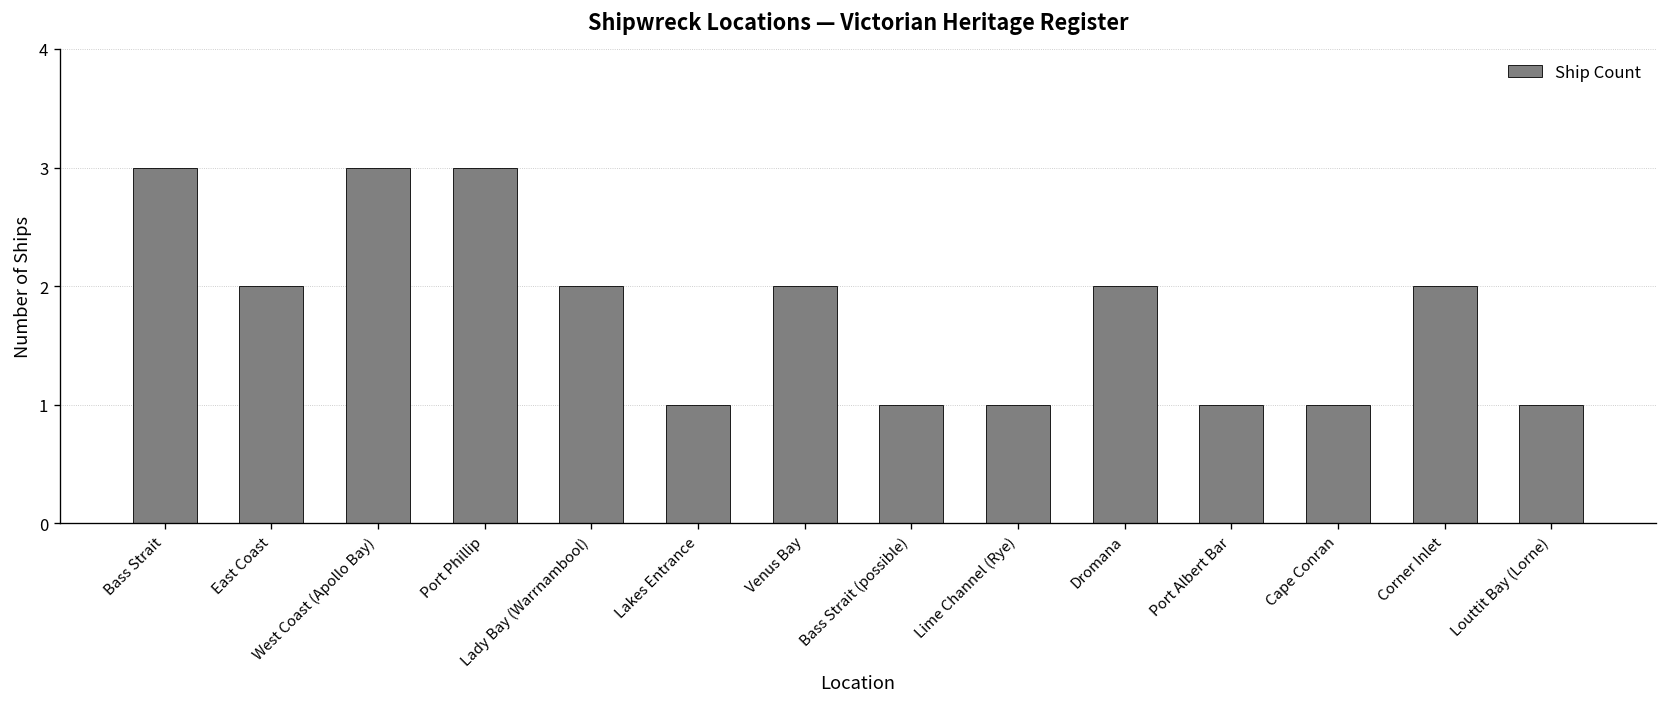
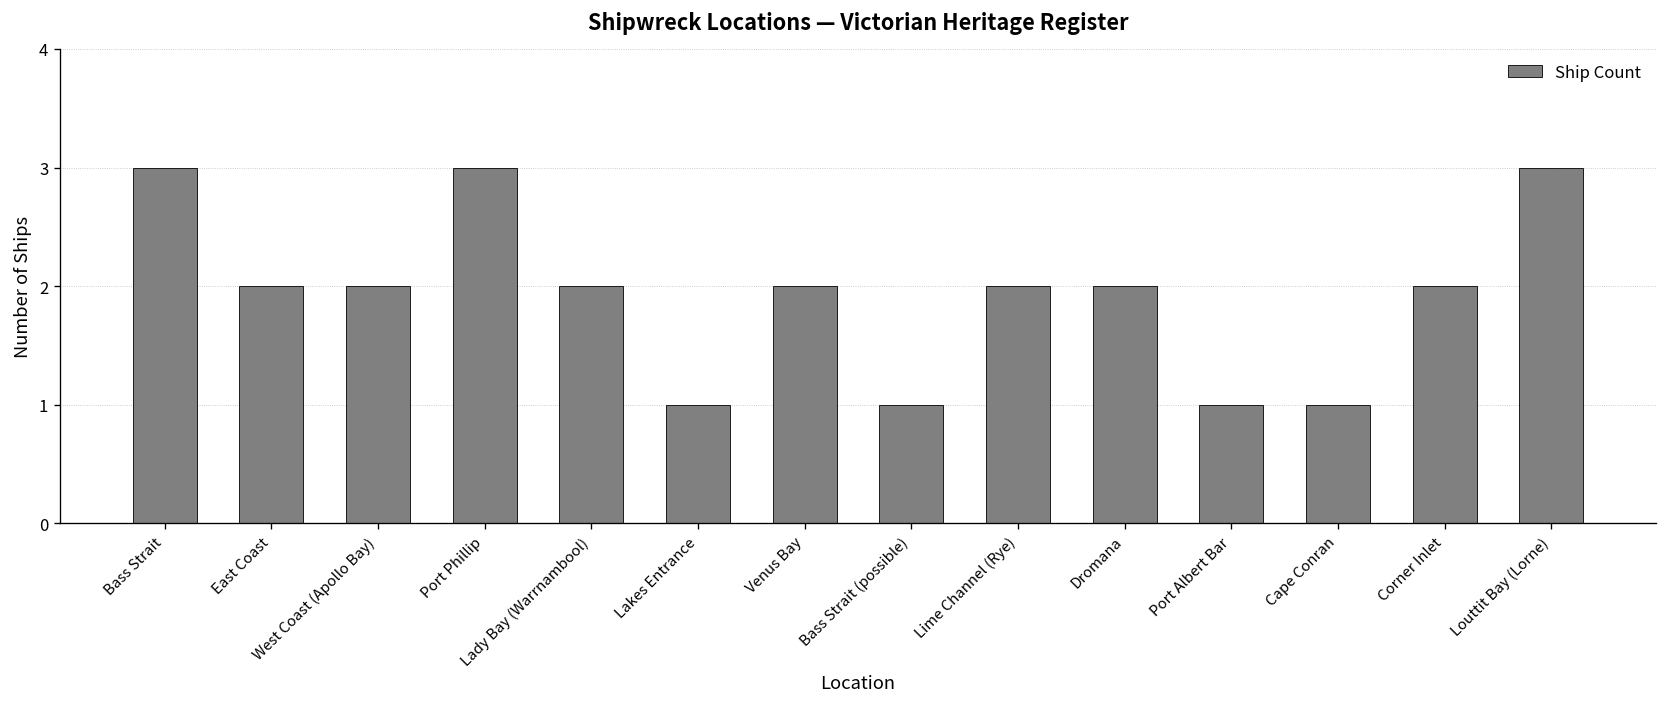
West Coast (Apollo Bay): 3 -> 2
Lime Channel (Rye): 1 -> 2
Louttit Bay (Lorne): 1 -> 3
